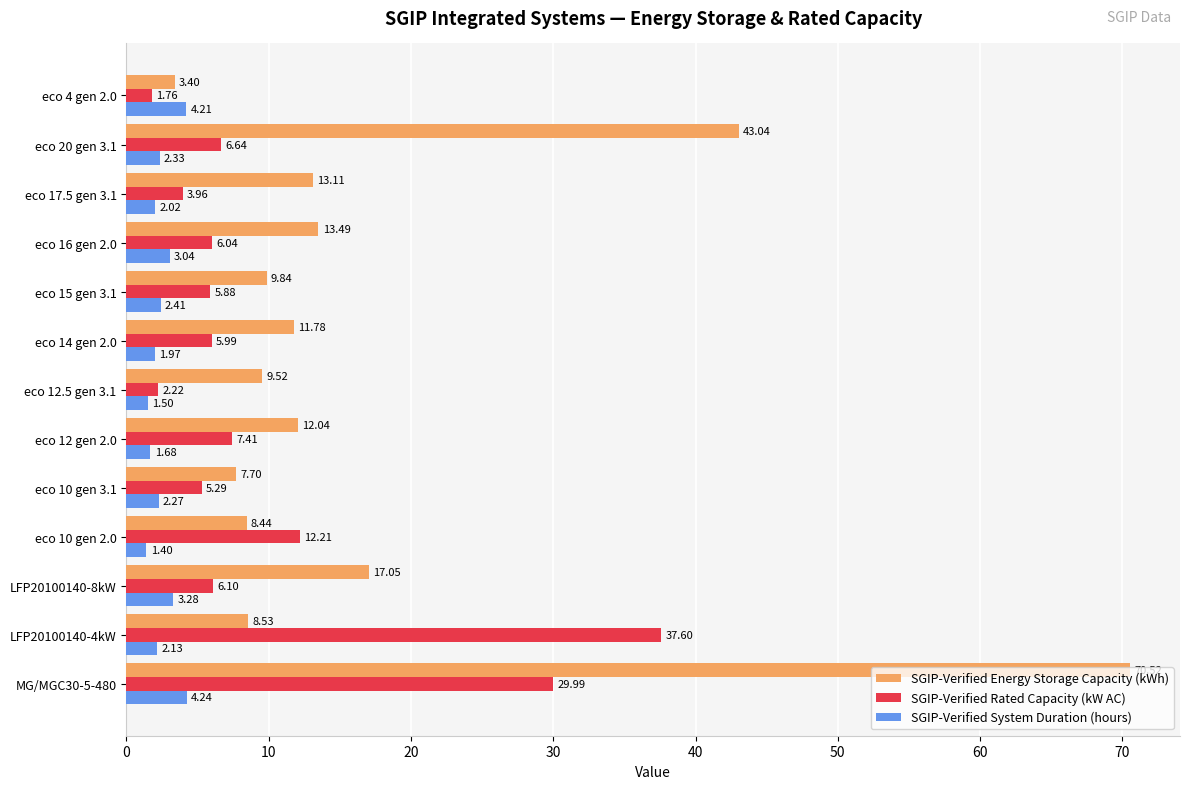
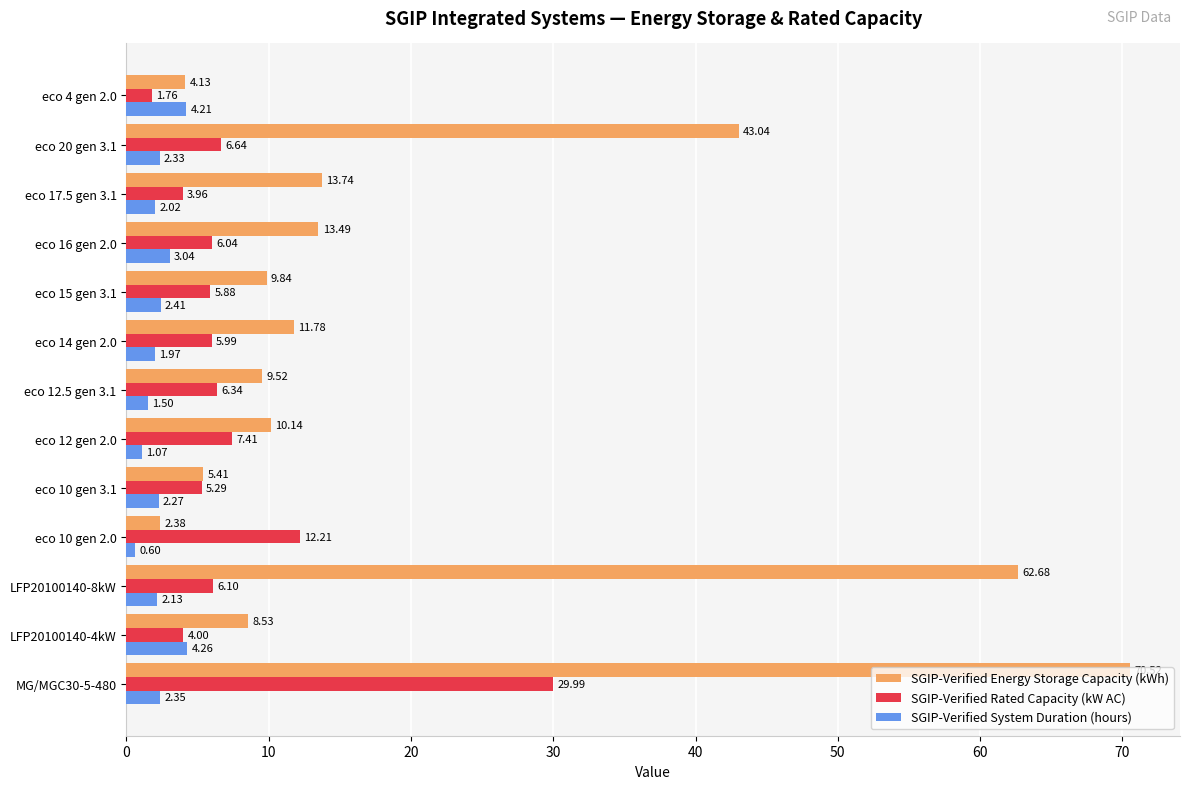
SGIP-Verified Energy Storage Capacity (kWh), eco 4 gen 2.0: 3.40 -> 4.13
SGIP-Verified Energy Storage Capacity (kWh), eco 17.5 gen 3.1: 13.11 -> 13.74
SGIP-Verified Rated Capacity (kW AC), eco 12.5 gen 3.1: 2.22 -> 6.34
SGIP-Verified Energy Storage Capacity (kWh), eco 12 gen 2.0: 12.04 -> 10.14
SGIP-Verified System Duration (hours), eco 12 gen 2.0: 1.68 -> 1.07
SGIP-Verified Energy Storage Capacity (kWh), eco 10 gen 3.1: 7.70 -> 5.41
SGIP-Verified Energy Storage Capacity (kWh), eco 10 gen 2.0: 8.44 -> 2.38
SGIP-Verified System Duration (hours), eco 10 gen 2.0: 1.40 -> 0.60
SGIP-Verified Energy Storage Capacity (kWh), LFP20100140-8kW: 17.05 -> 62.68
SGIP-Verified System Duration (hours), LFP20100140-8kW: 3.28 -> 2.13
SGIP-Verified Rated Capacity (kW AC), LFP20100140-4kW: 37.60 -> 4.00
SGIP-Verified System Duration (hours), LFP20100140-4kW: 2.13 -> 4.26
SGIP-Verified System Duration (hours), MG/MGC30-5-480: 4.24 -> 2.35
